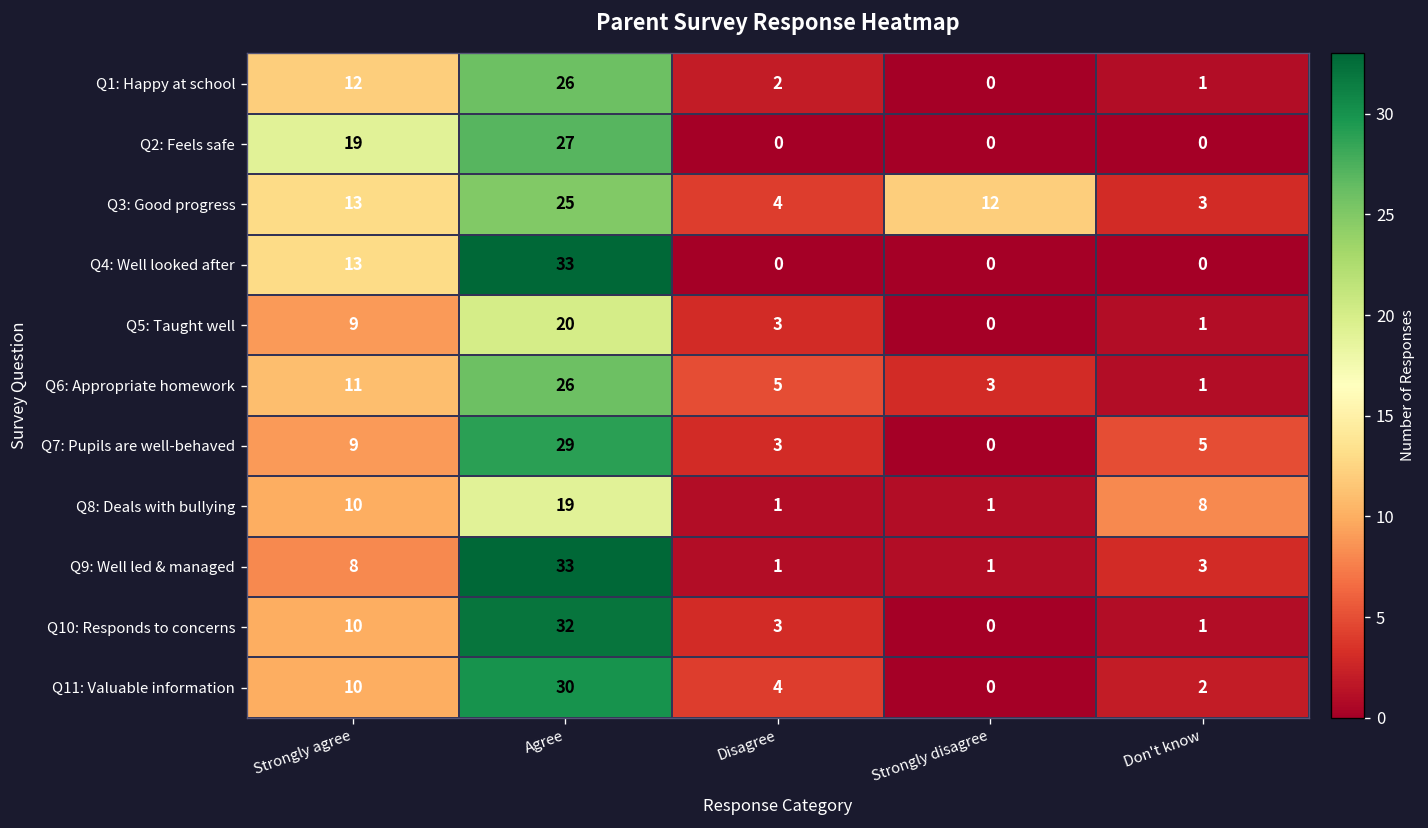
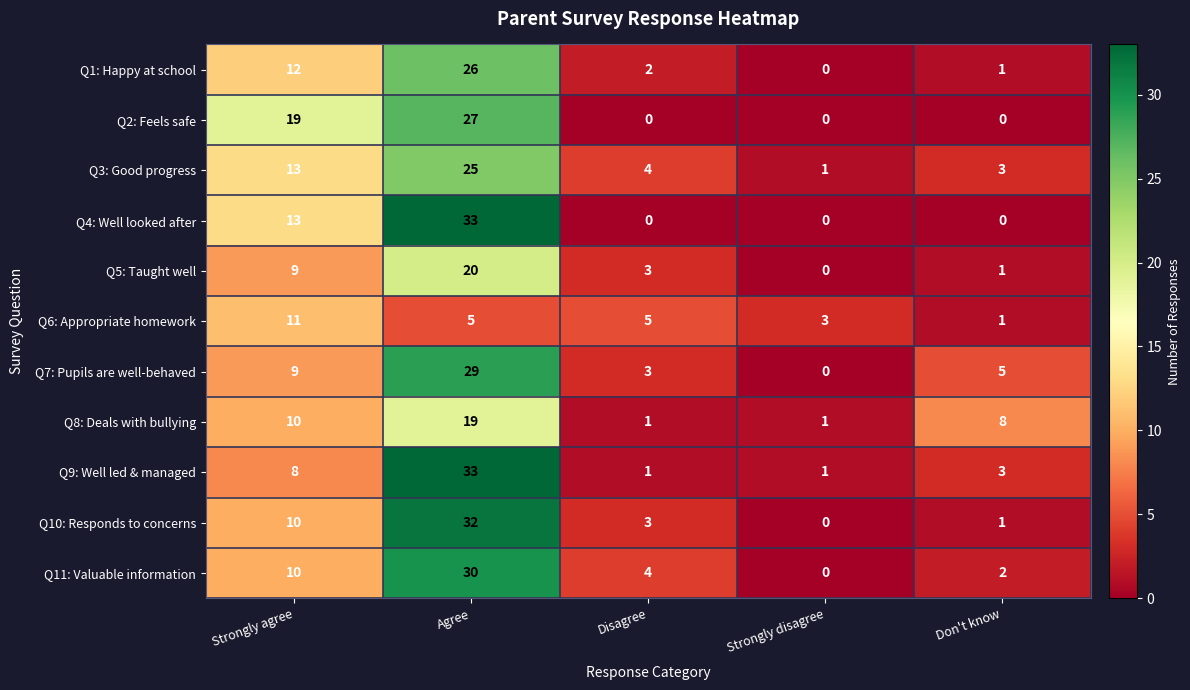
Q3: Good progress, Strongly disagree: 12 -> 1
Q6: Appropriate homework, Agree: 26 -> 5
